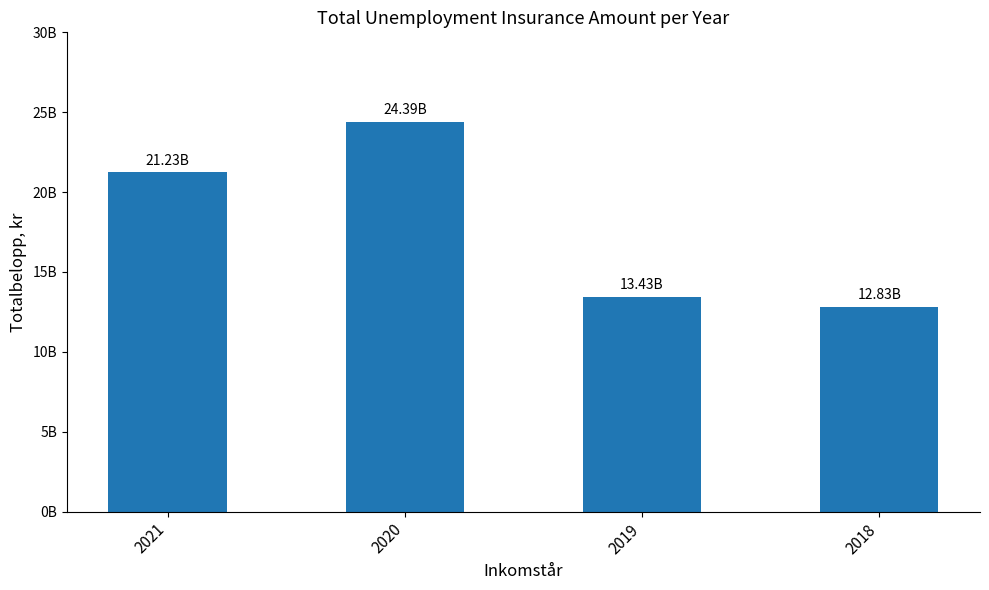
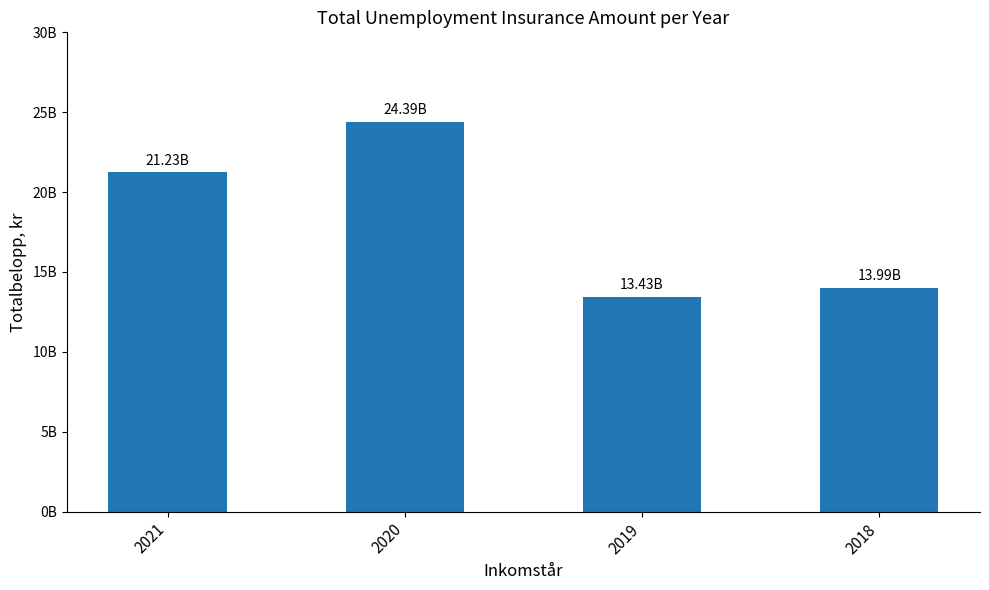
2018: 12.83B -> 13.99B
